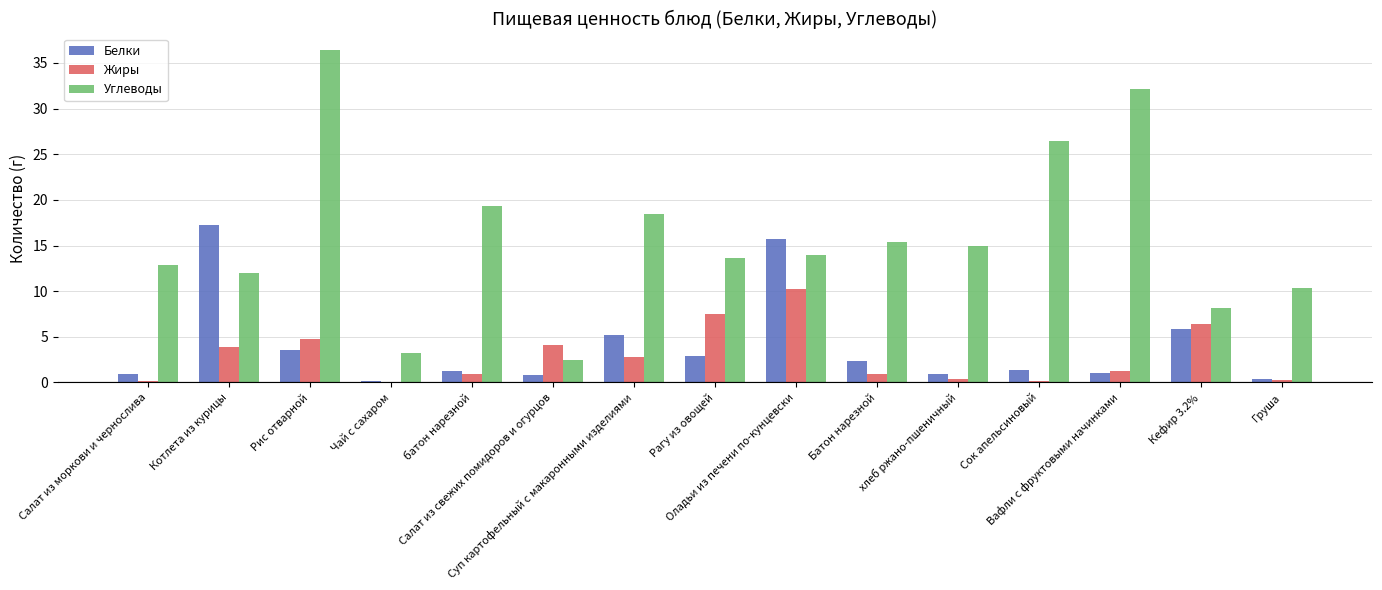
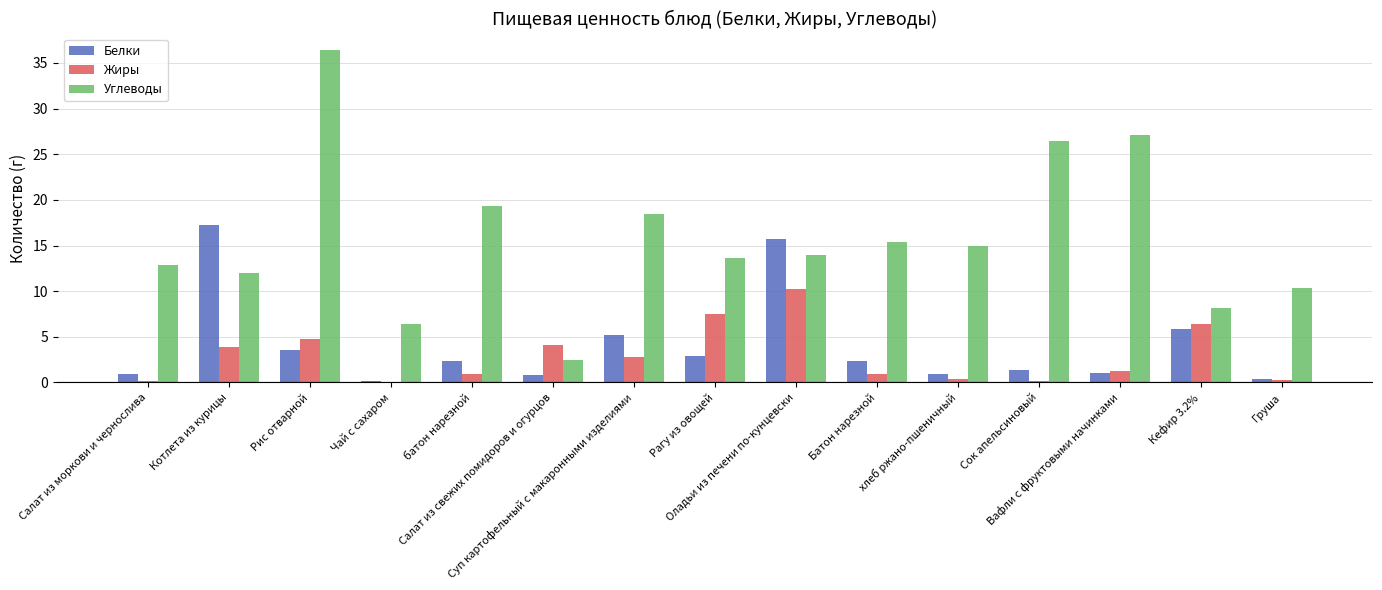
Углеводы, Чай с сахаром: 3 -> 6
Белки, батон нарезной: 1 -> 2
Углеводы, Вафли с фруктовыми начинками: 32 -> 27
